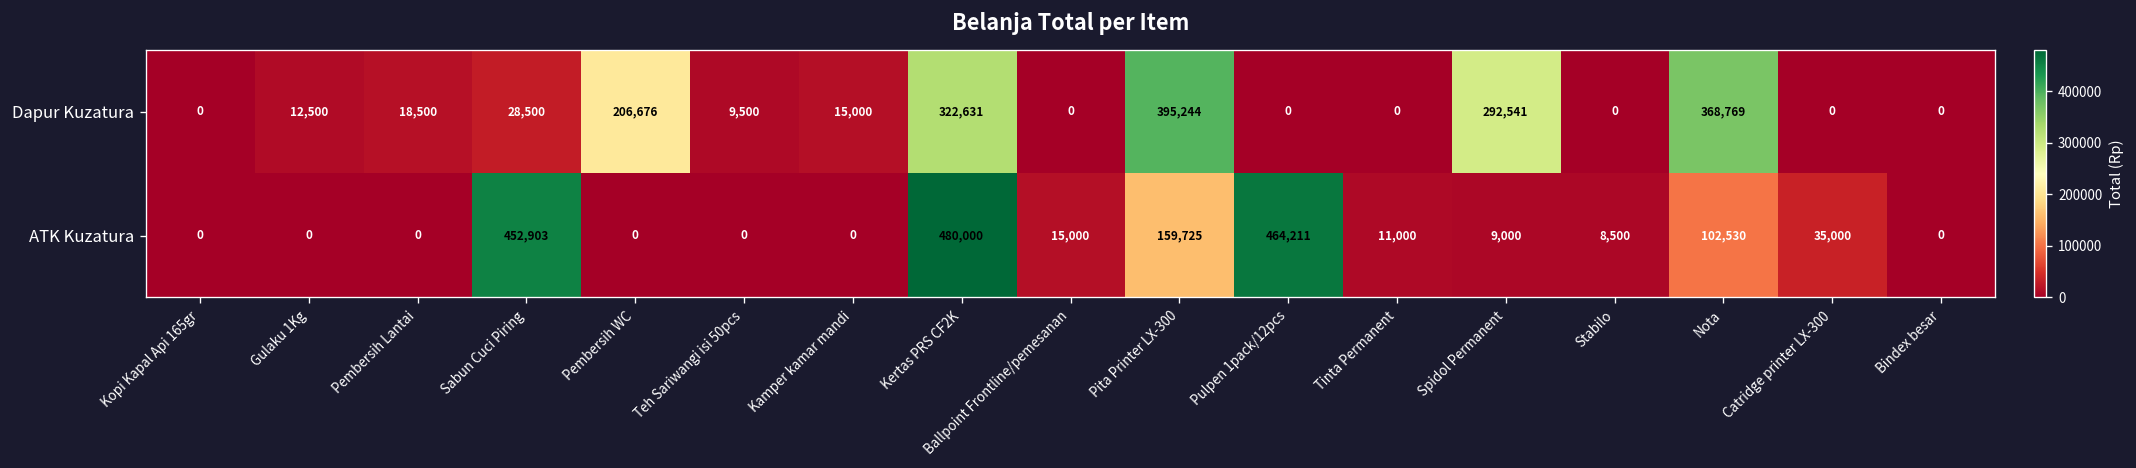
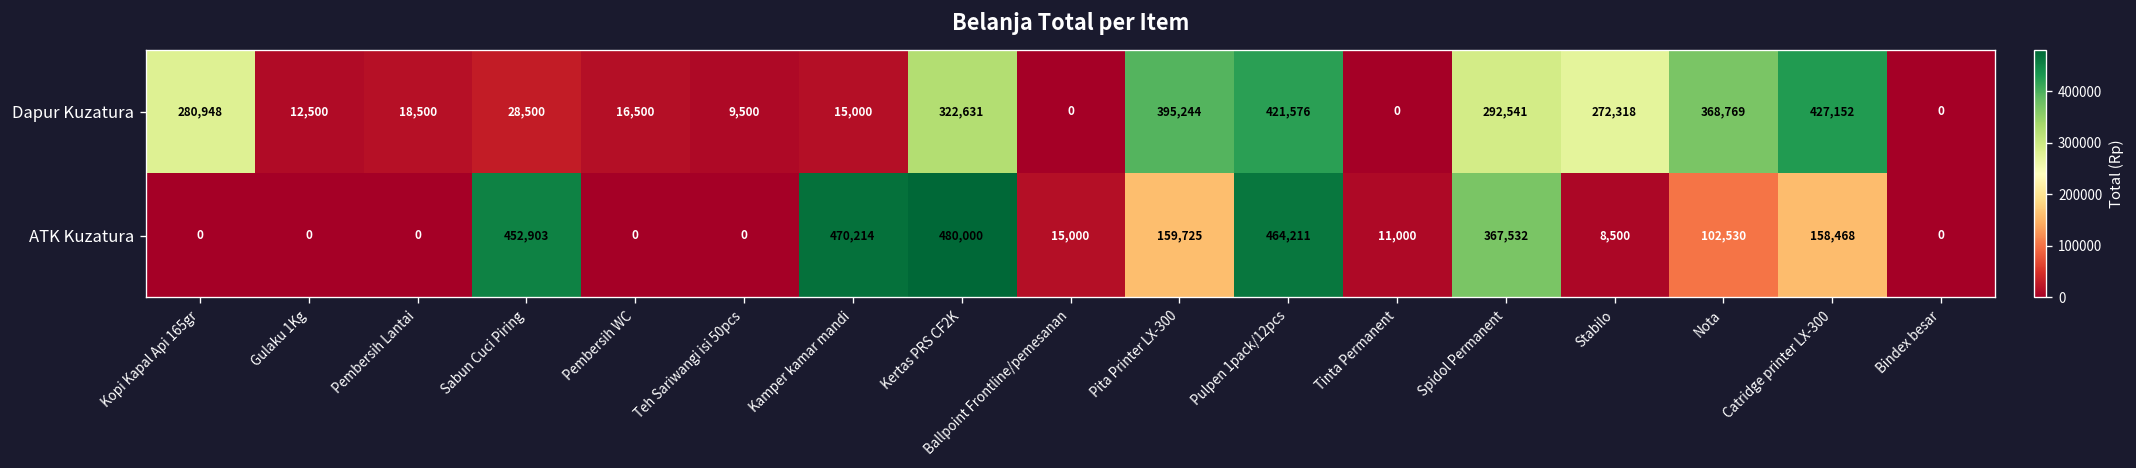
Dapur Kuzatura, Kopi Kapal Api 165gr: 0 -> 280,948
Dapur Kuzatura, Pembersih WC: 206,676 -> 16,500
Dapur Kuzatura, Pulpen 1pack/12pcs: 0 -> 421,576
Dapur Kuzatura, Stabilo: 0 -> 272,318
Dapur Kuzatura, Catridge printer LX-300: 0 -> 427,152
ATK Kuzatura, Kamper kamar mandi: 0 -> 470,214
ATK Kuzatura, Spidol Permanent: 9,000 -> 367,532
ATK Kuzatura, Catridge printer LX-300: 35,000 -> 158,468
